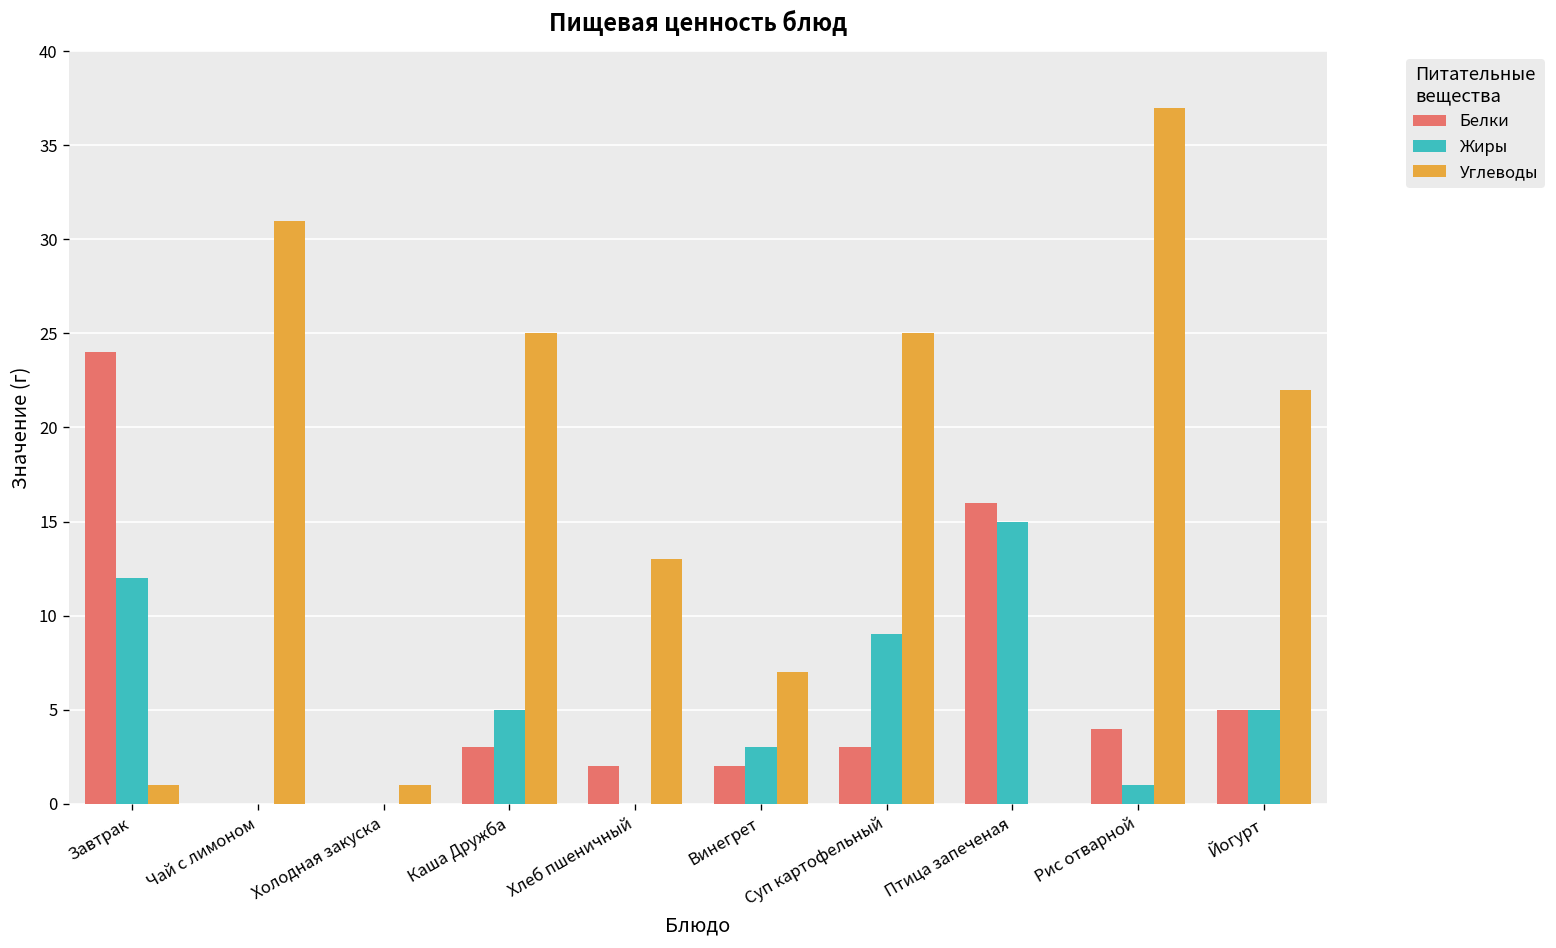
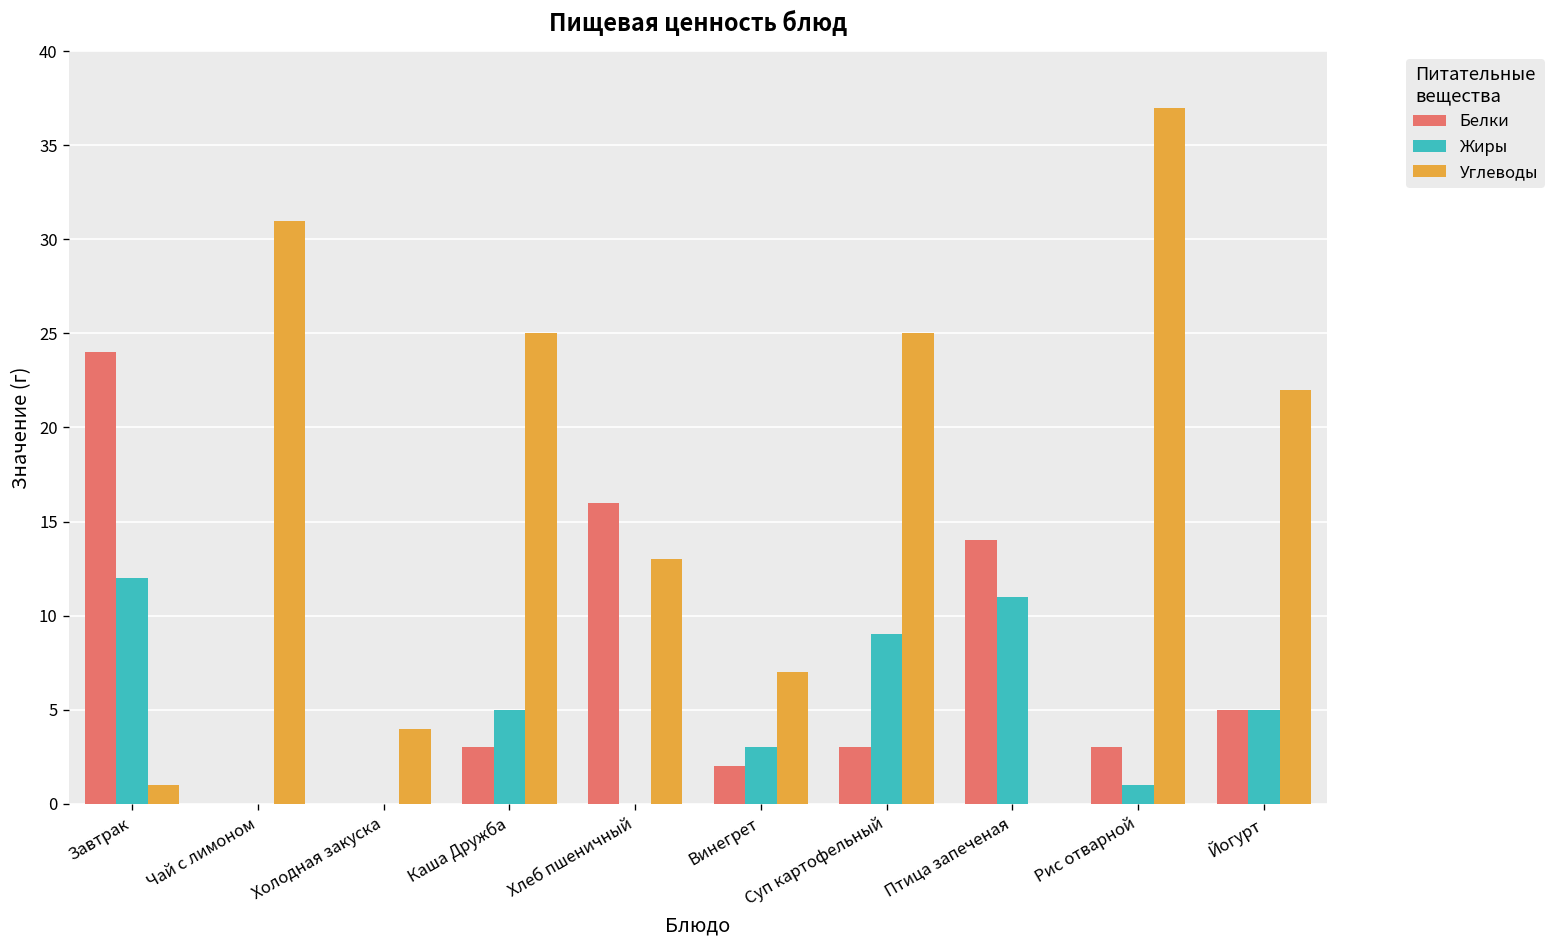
Углеводы, Холодная закуска: 1 -> 4
Белки, Хлеб пшеничный: 2 -> 16
Белки, Птица запеченая: 16 -> 14
Жиры, Птица запеченая: 15 -> 11
Белки, Рис отварной: 4 -> 3
